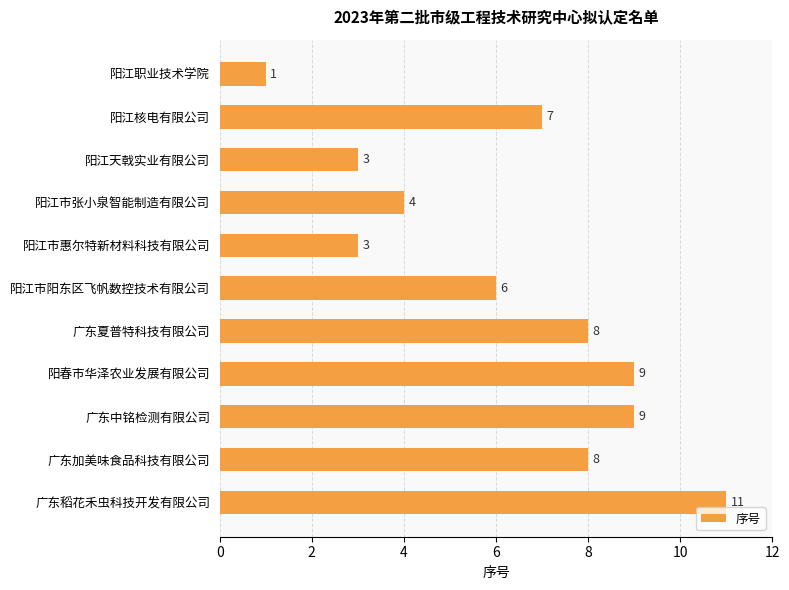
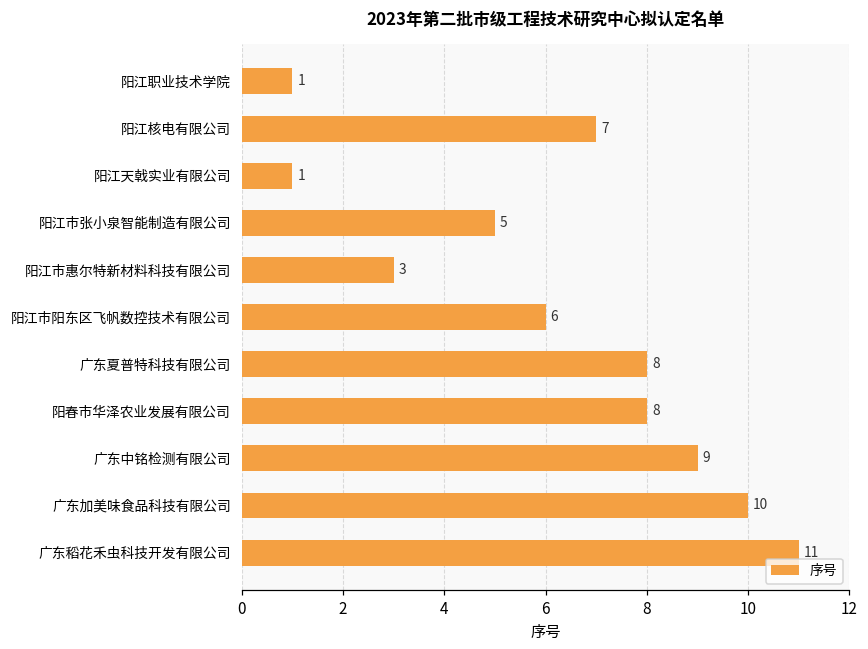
阳江天戟实业有限公司: 3 -> 1
阳江市张小泉智能制造有限公司: 4 -> 5
阳春市华泽农业发展有限公司: 9 -> 8
广东加美味食品科技有限公司: 8 -> 10
